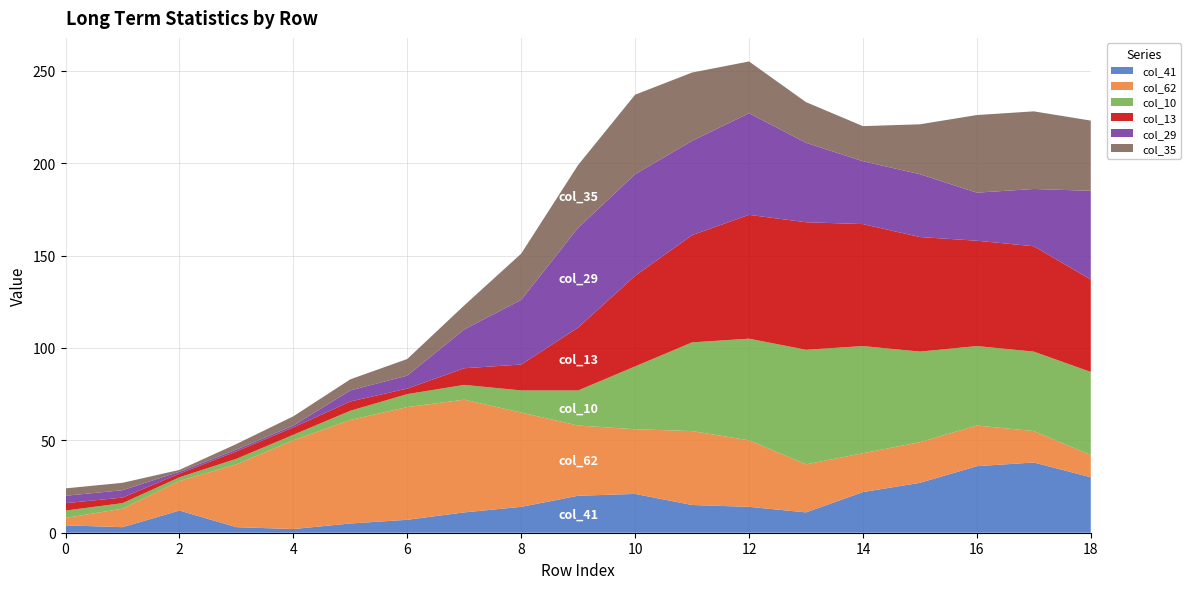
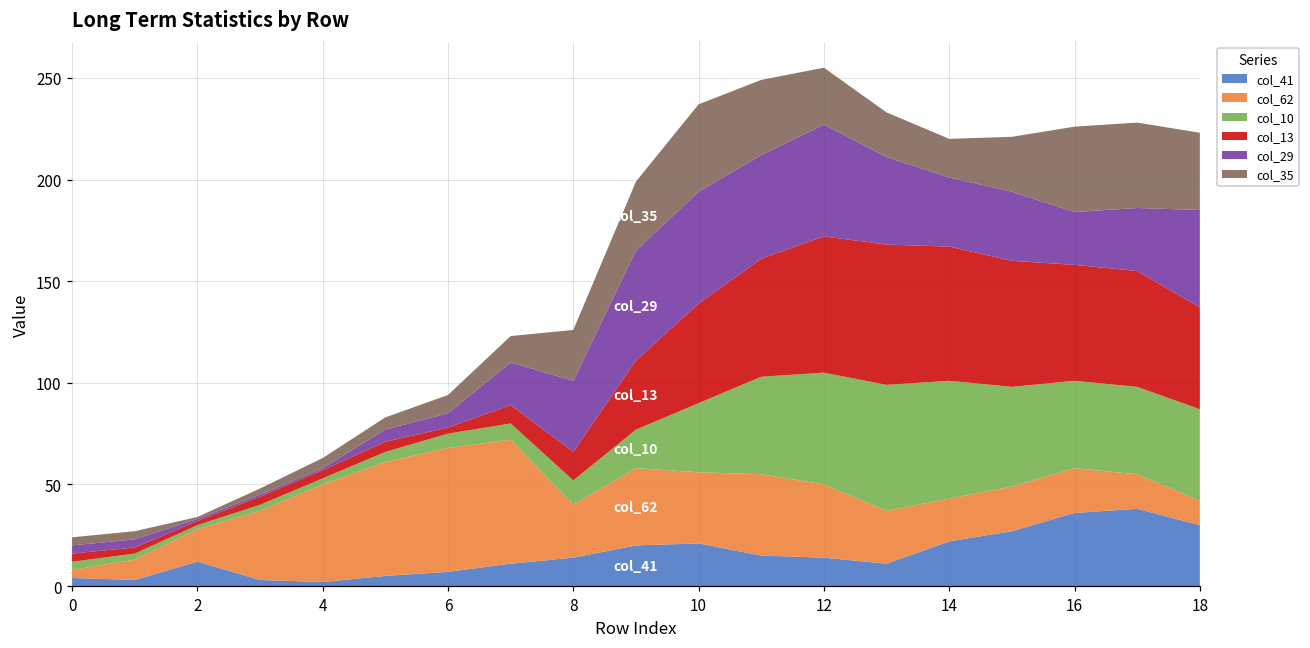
col_62, 8: 51 -> 26
